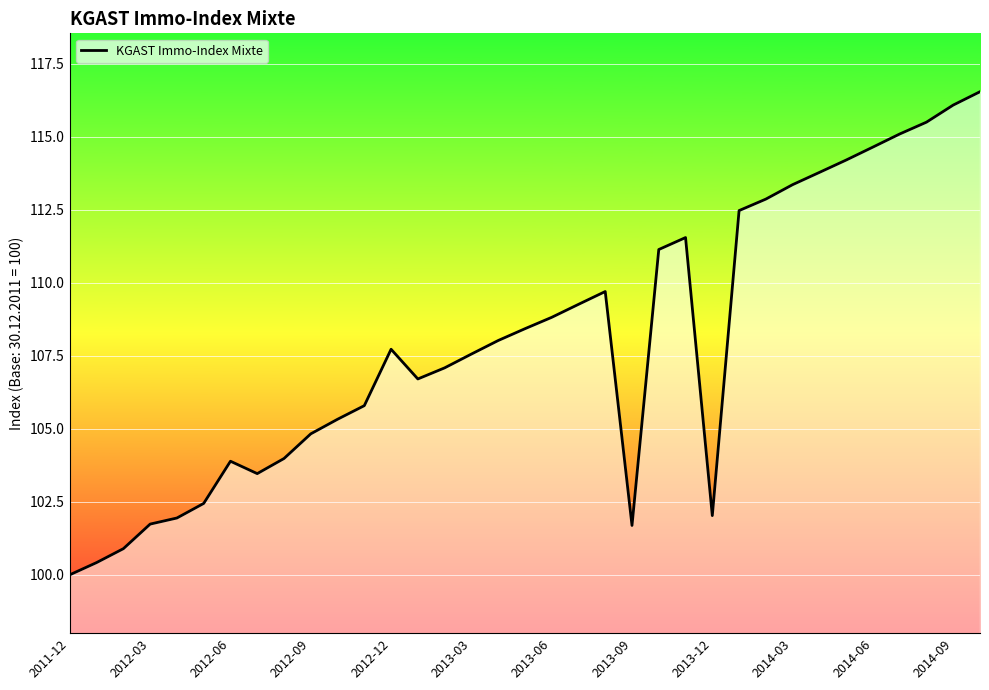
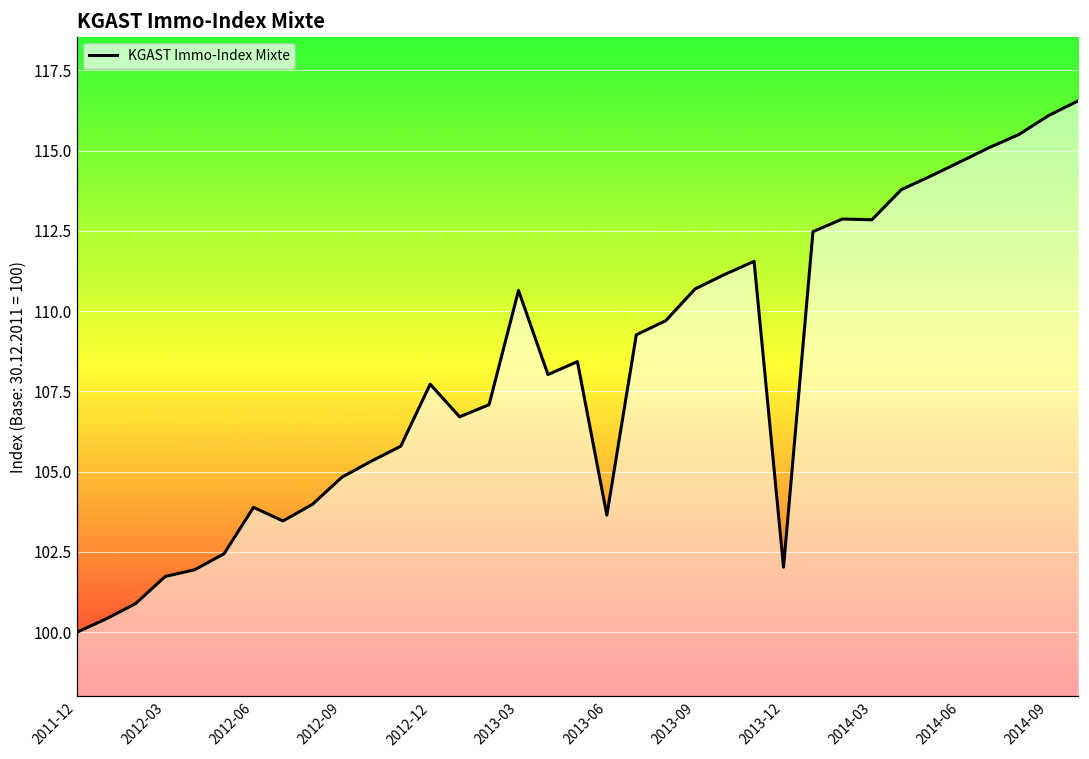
2013-03: 107.6 -> 110.6
2013-06: 108.8 -> 103.6
2013-09: 101.7 -> 110.7
2014-03: 113.4 -> 112.8
